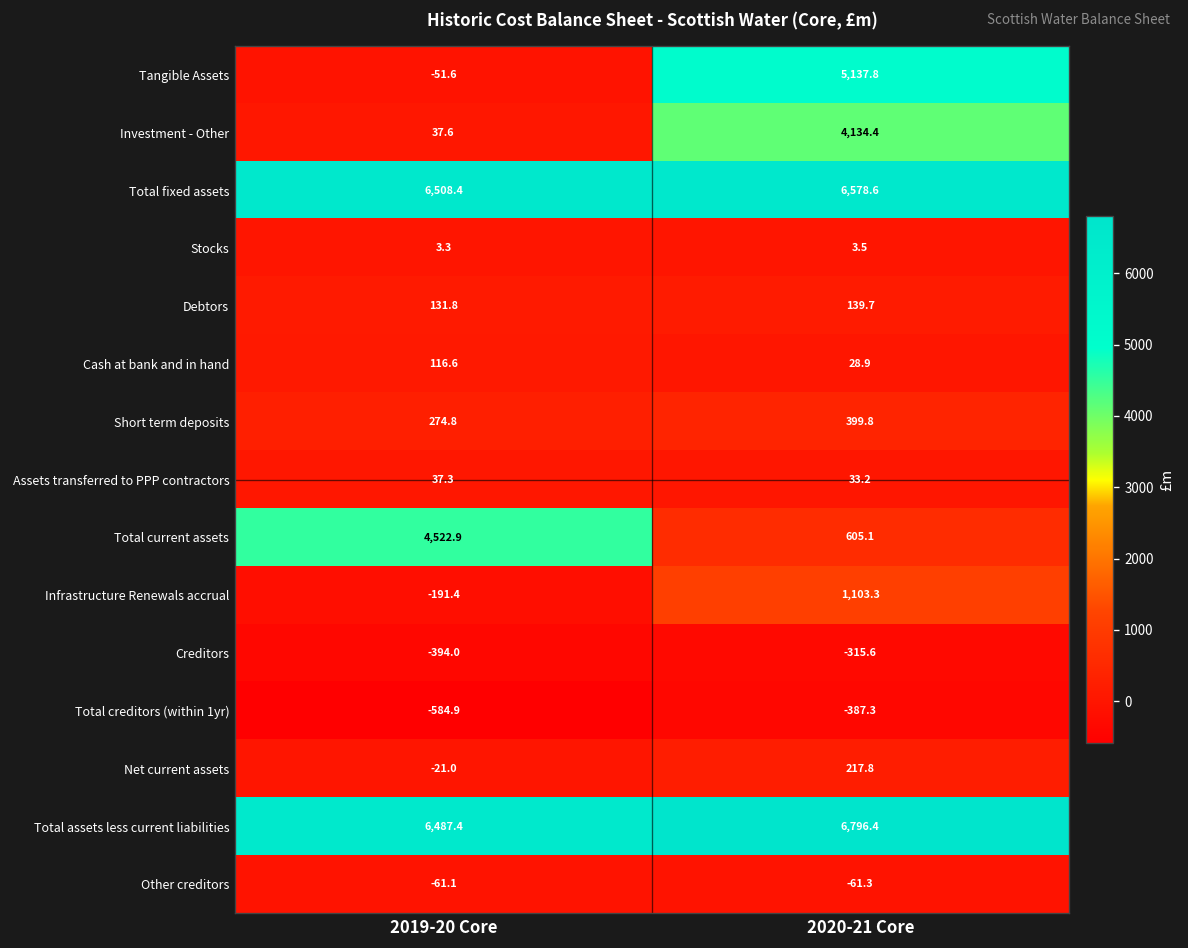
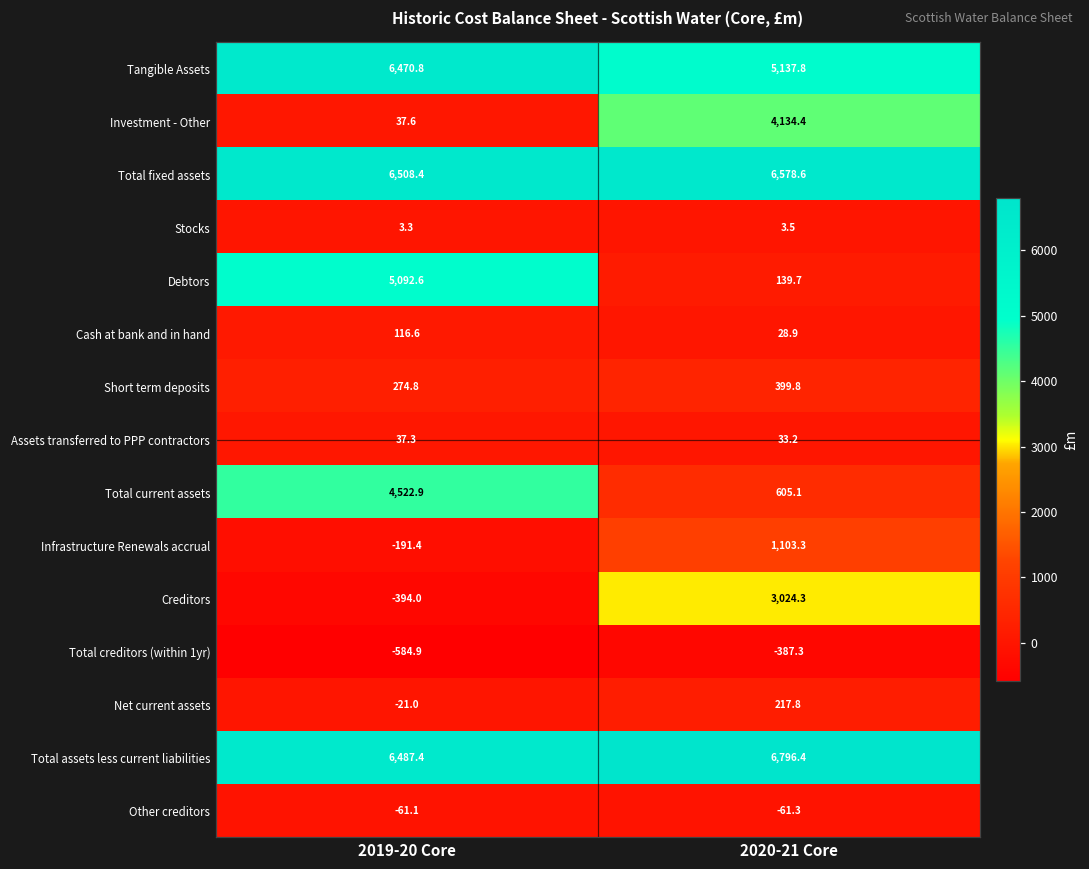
Tangible Assets, 2019-20 Core: -51.6 -> 6,470.8
Debtors, 2019-20 Core: 131.8 -> 5,092.6
Creditors, 2020-21 Core: -315.6 -> 3,024.3
